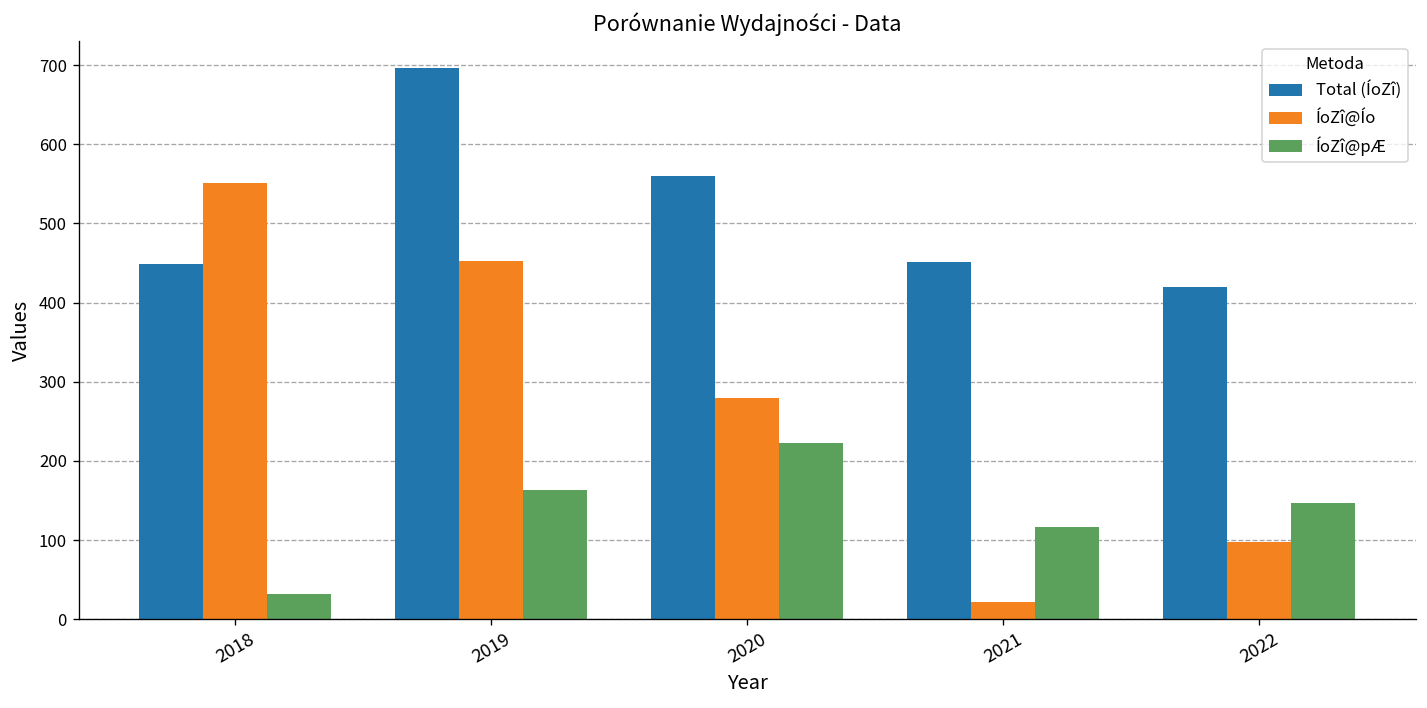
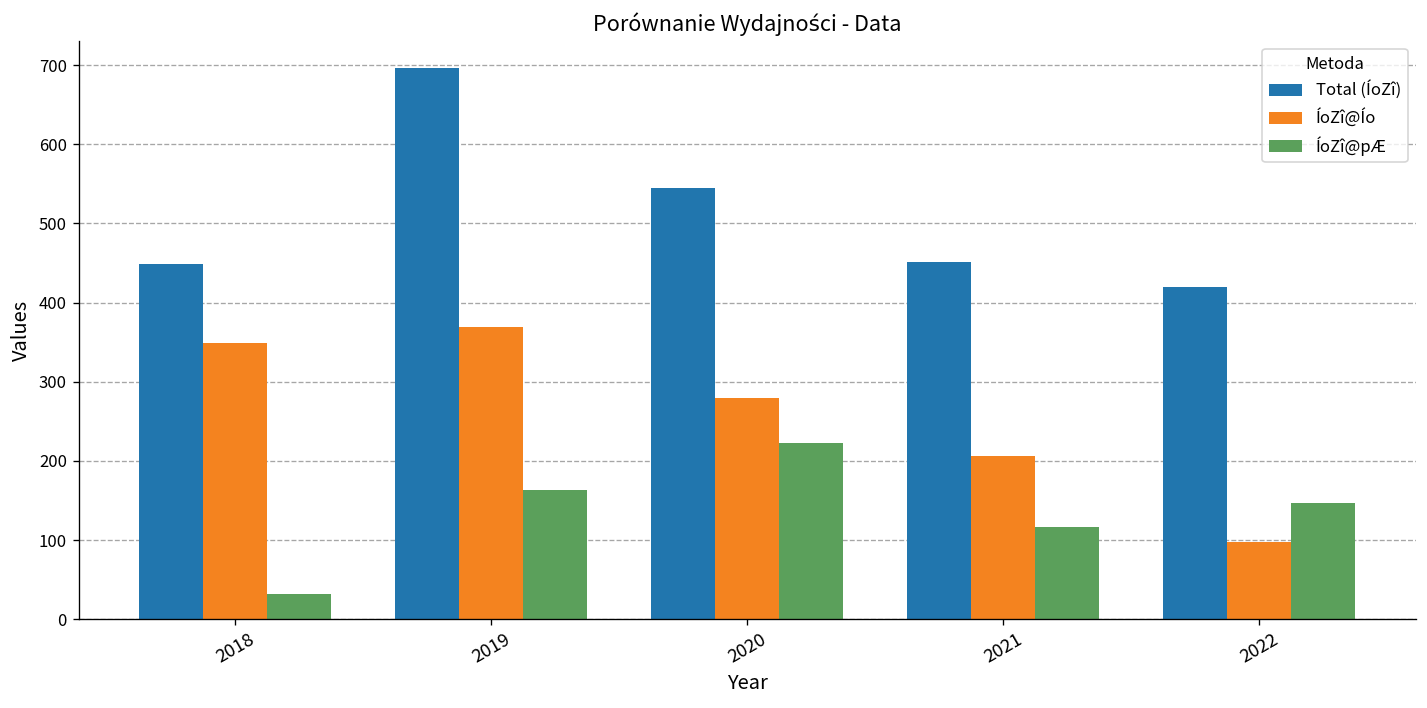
ÍoZî@Ío, 2018: 550 -> 350
ÍoZî@Ío, 2019: 450 -> 370
Total (ÍoZî), 2020: 560 -> 550
ÍoZî@Ío, 2021: 20 -> 210
